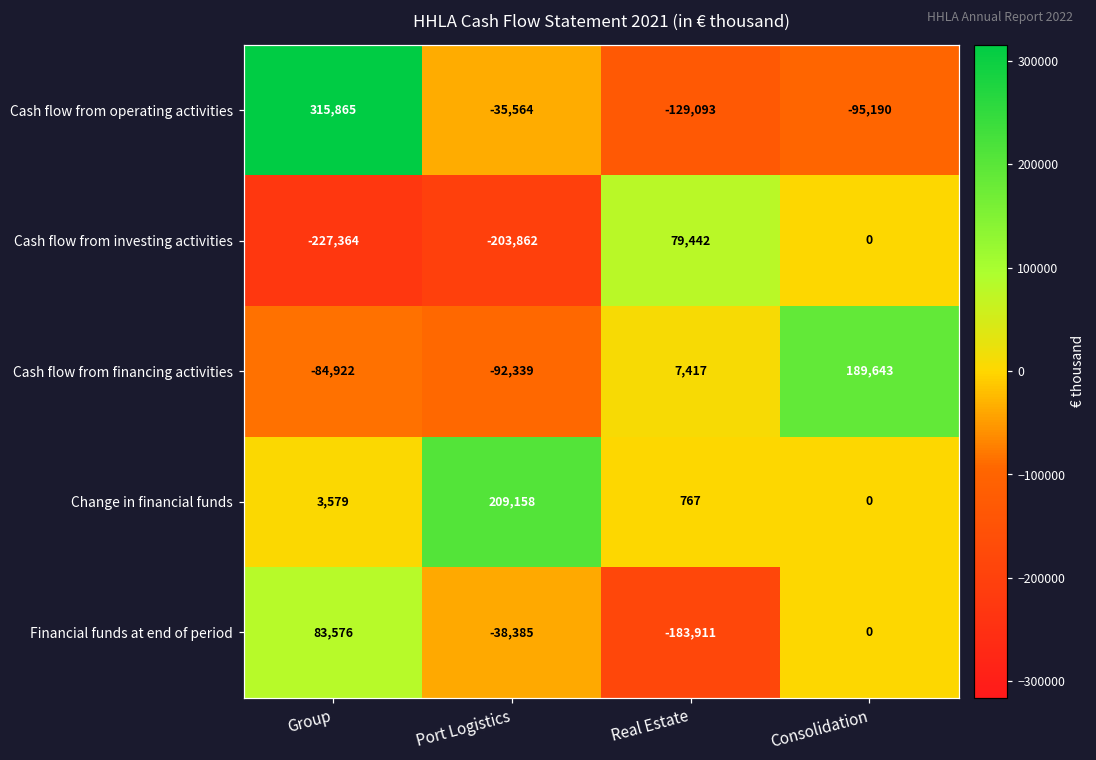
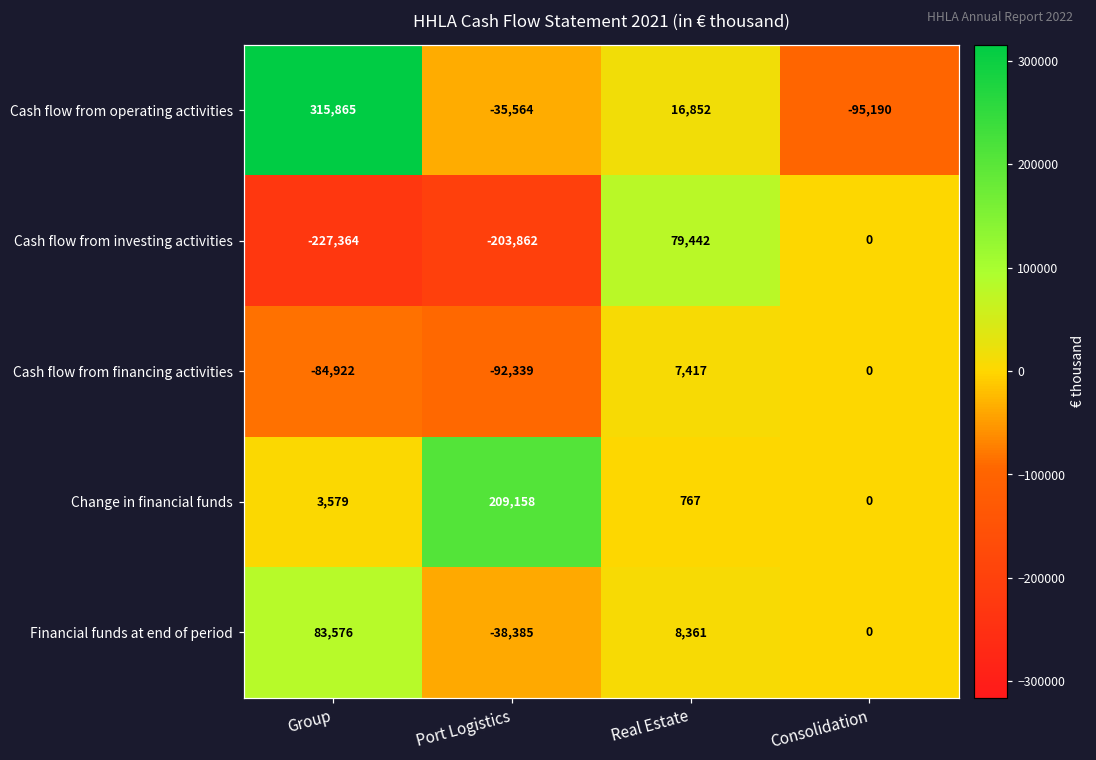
Cash flow from operating activities, Real Estate: -129,093 -> 16,852
Cash flow from financing activities, Consolidation: 189,643 -> 0
Financial funds at end of period, Real Estate: -183,911 -> 8,361
